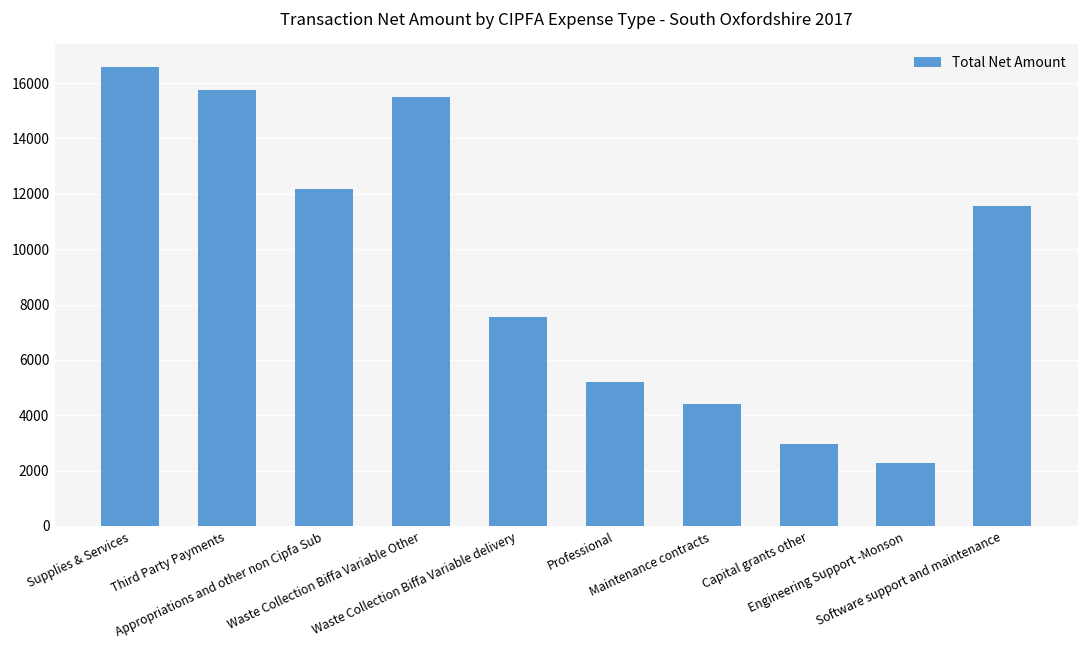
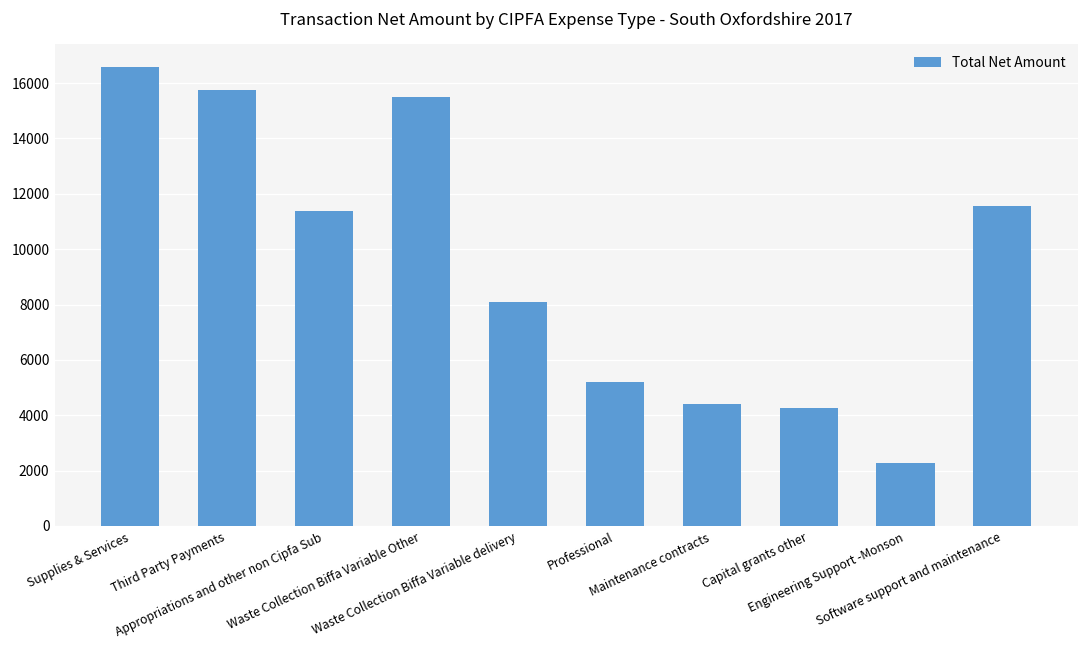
Appropriations and other non Cipfa Sub: 12200 -> 11400
Waste Collection Biffa Variable delivery: 7500 -> 8100
Capital grants other: 3000 -> 4200
